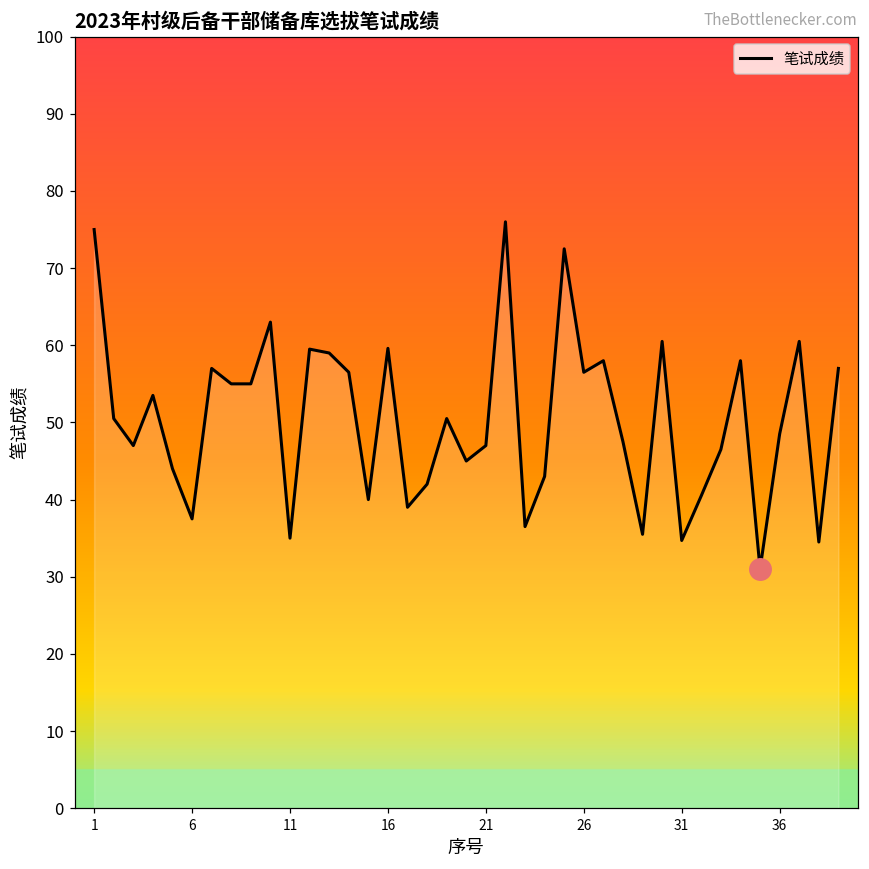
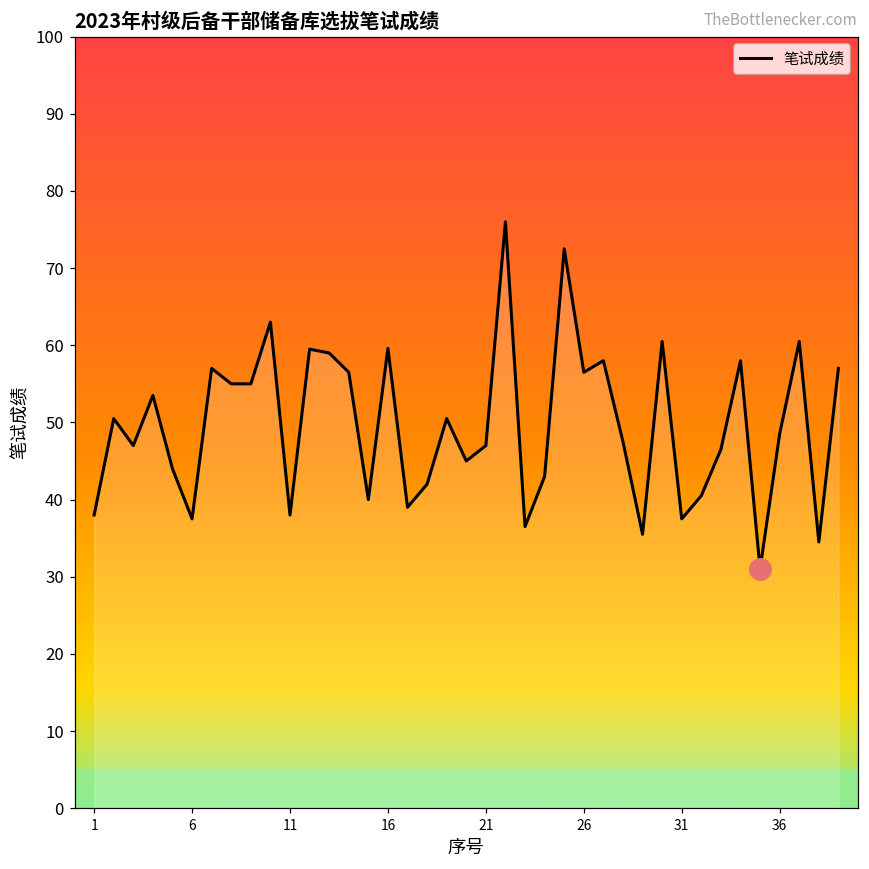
笔试成绩, 1: 75 -> 38
笔试成绩, 11: 35 -> 38
笔试成绩, 31: 35 -> 38
